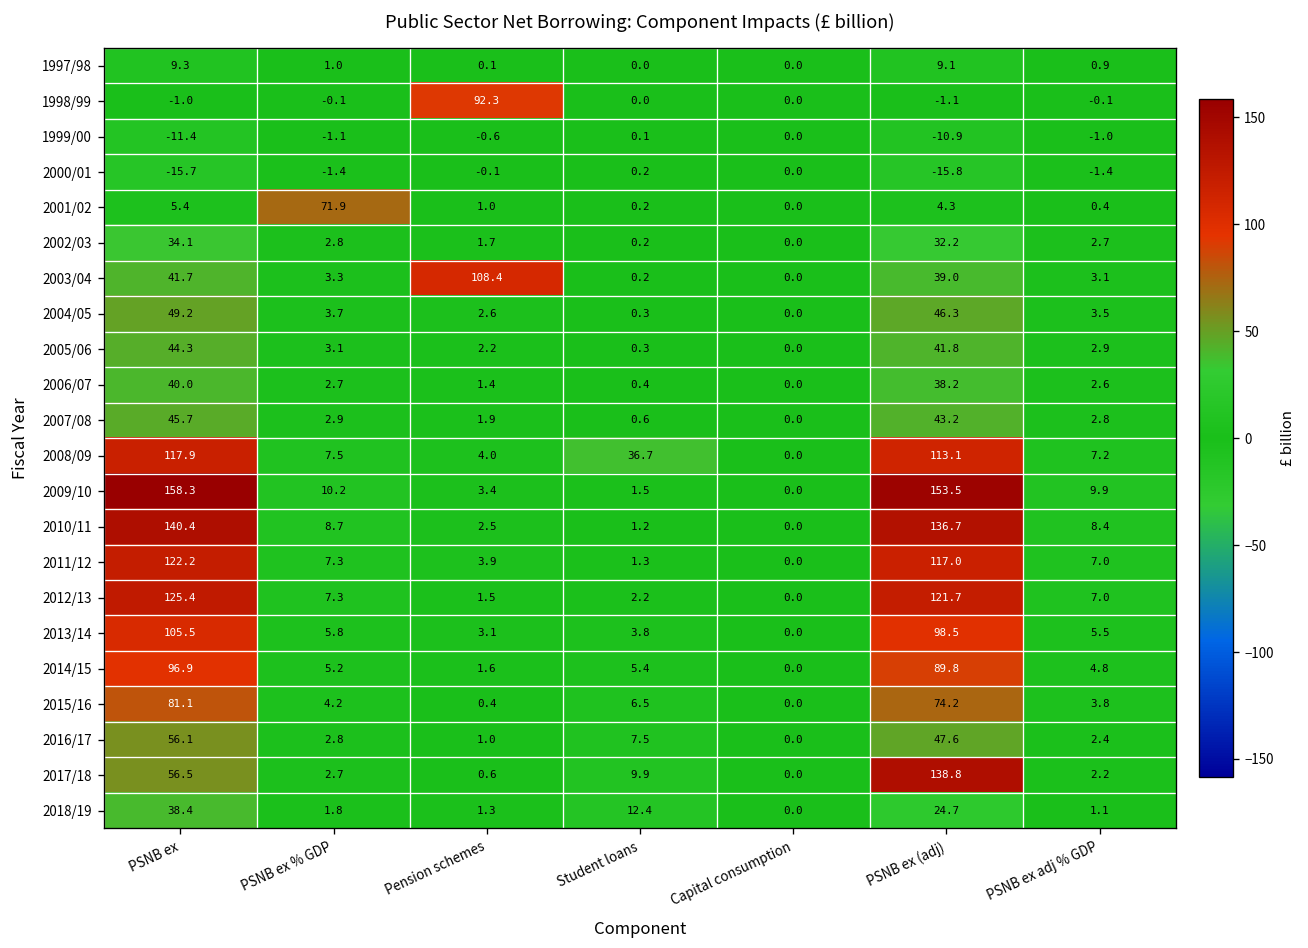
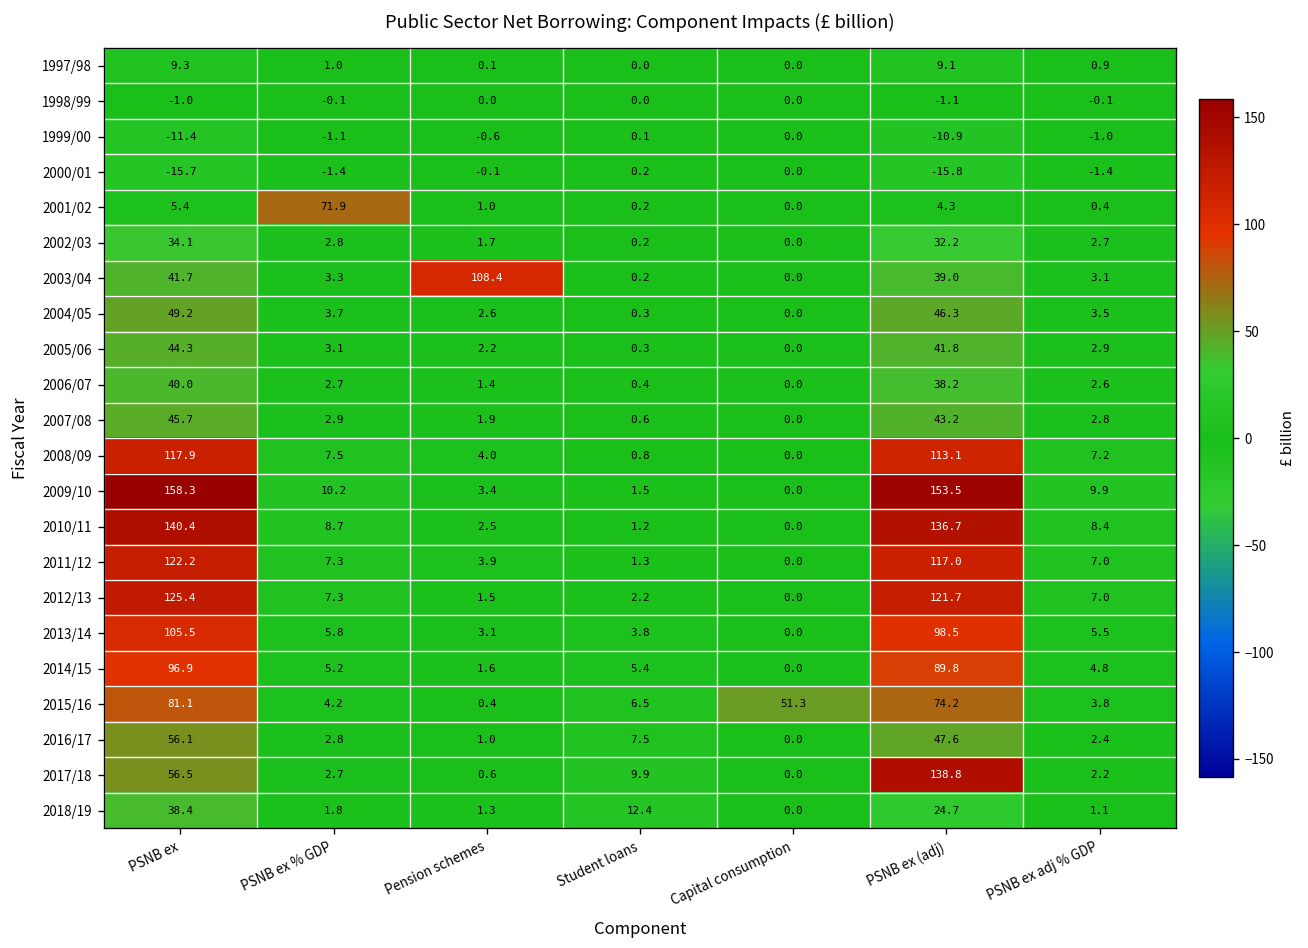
1998/99, Pension schemes: 92.3 -> 0.0
2008/09, Student loans: 36.7 -> 0.8
2015/16, Capital consumption: 0.0 -> 51.3
